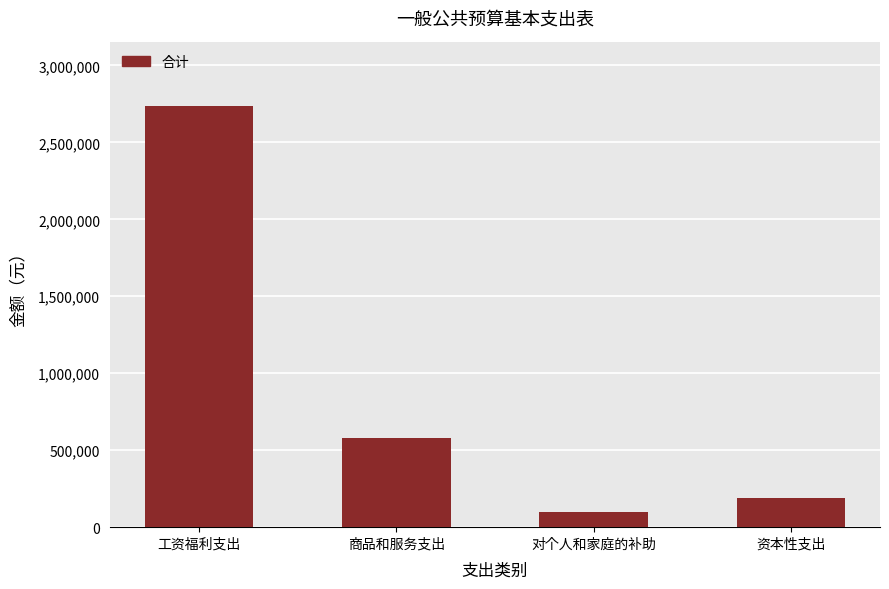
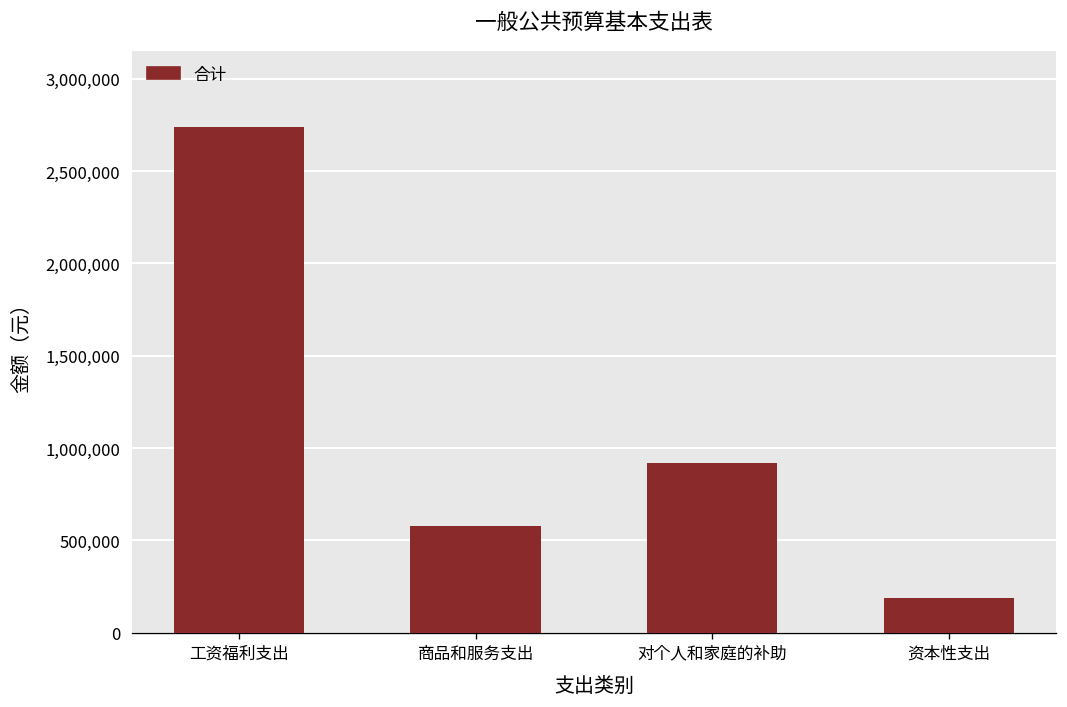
对个人和家庭的补助: 100,000 -> 920,000
